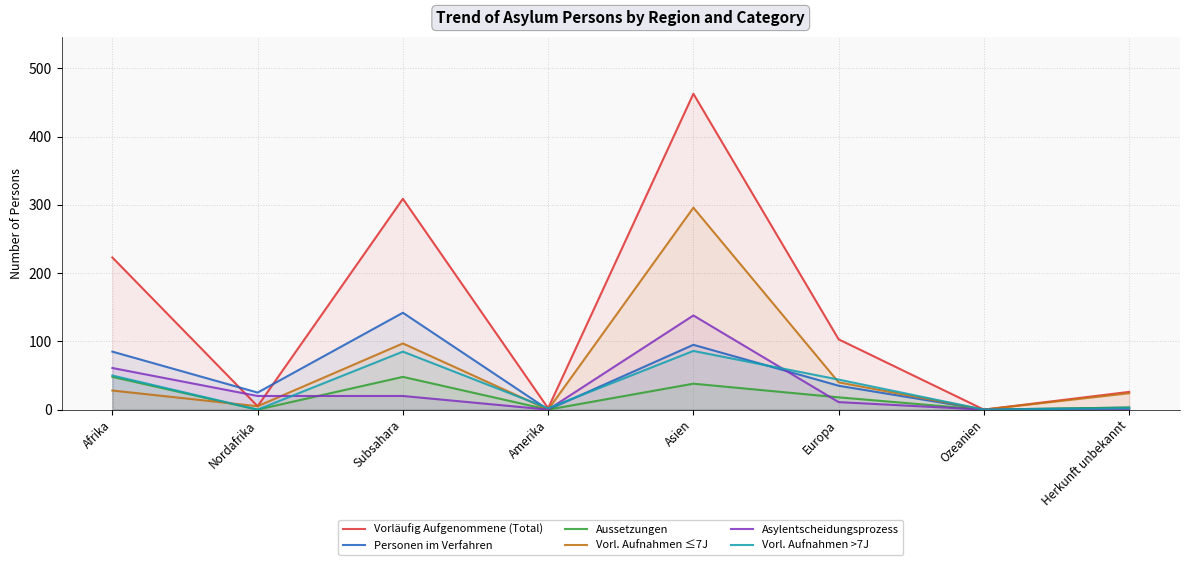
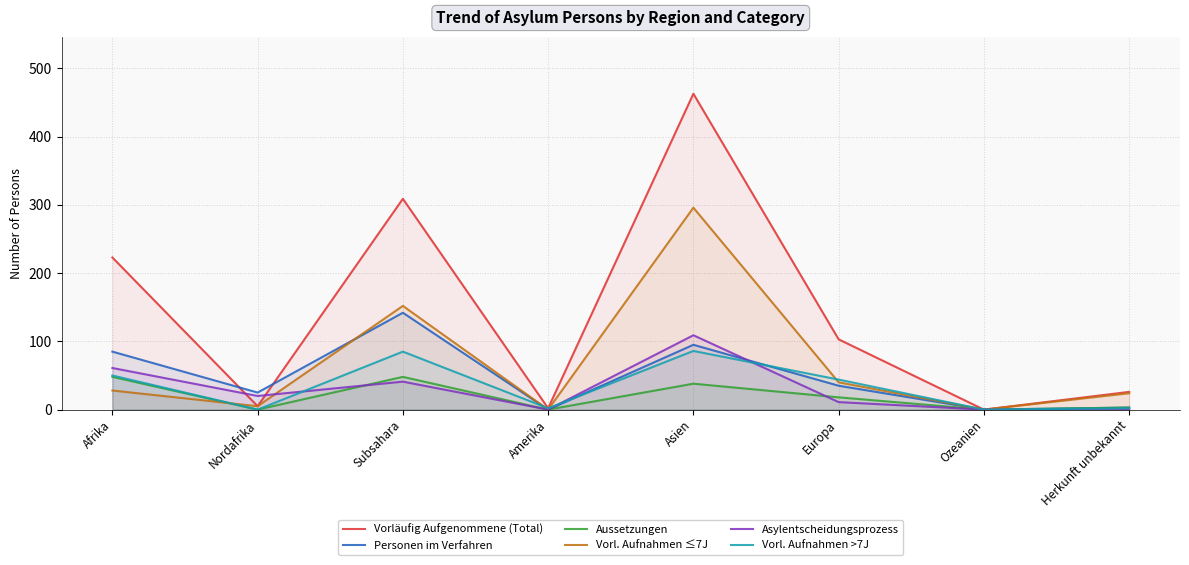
Vorl. Aufnahmen ≤7J, Subsahara: 100 -> 150
Asylentscheidungsprozess, Subsahara: 20 -> 40
Asylentscheidungsprozess, Asien: 140 -> 110
